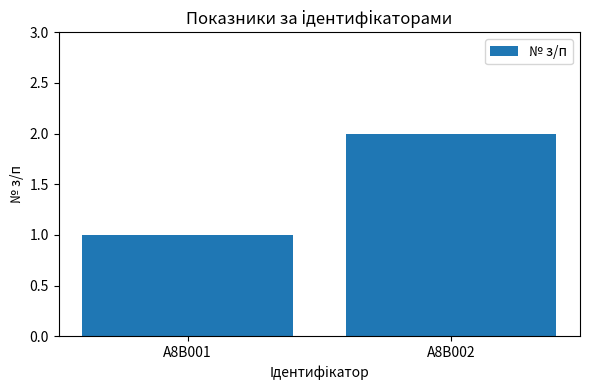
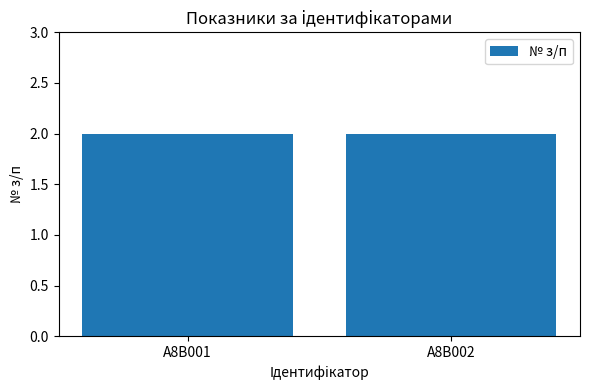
A8B001: 1 -> 2
